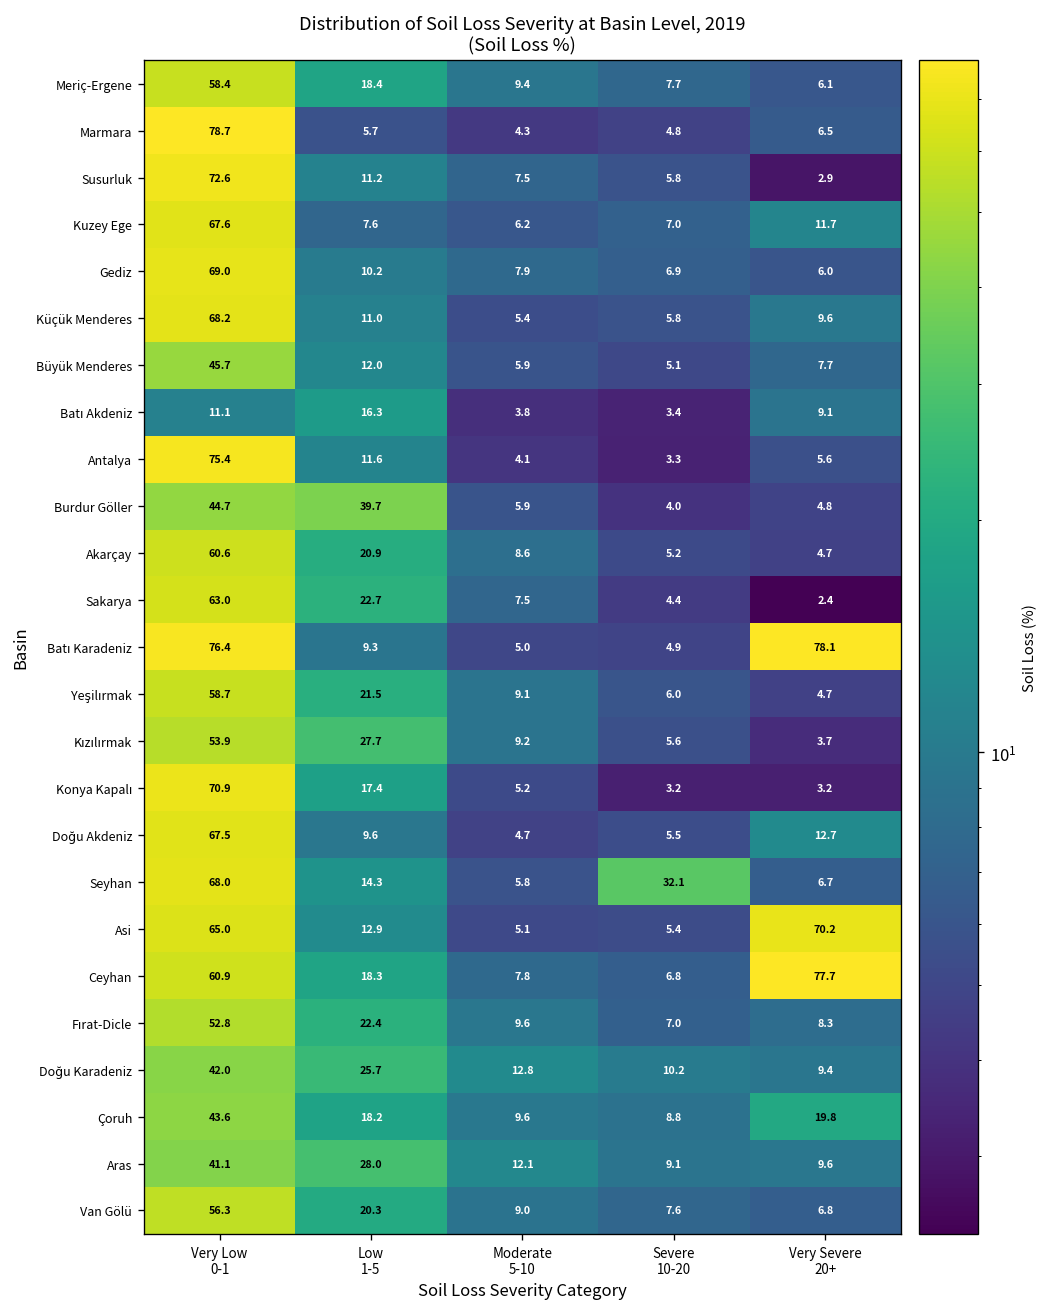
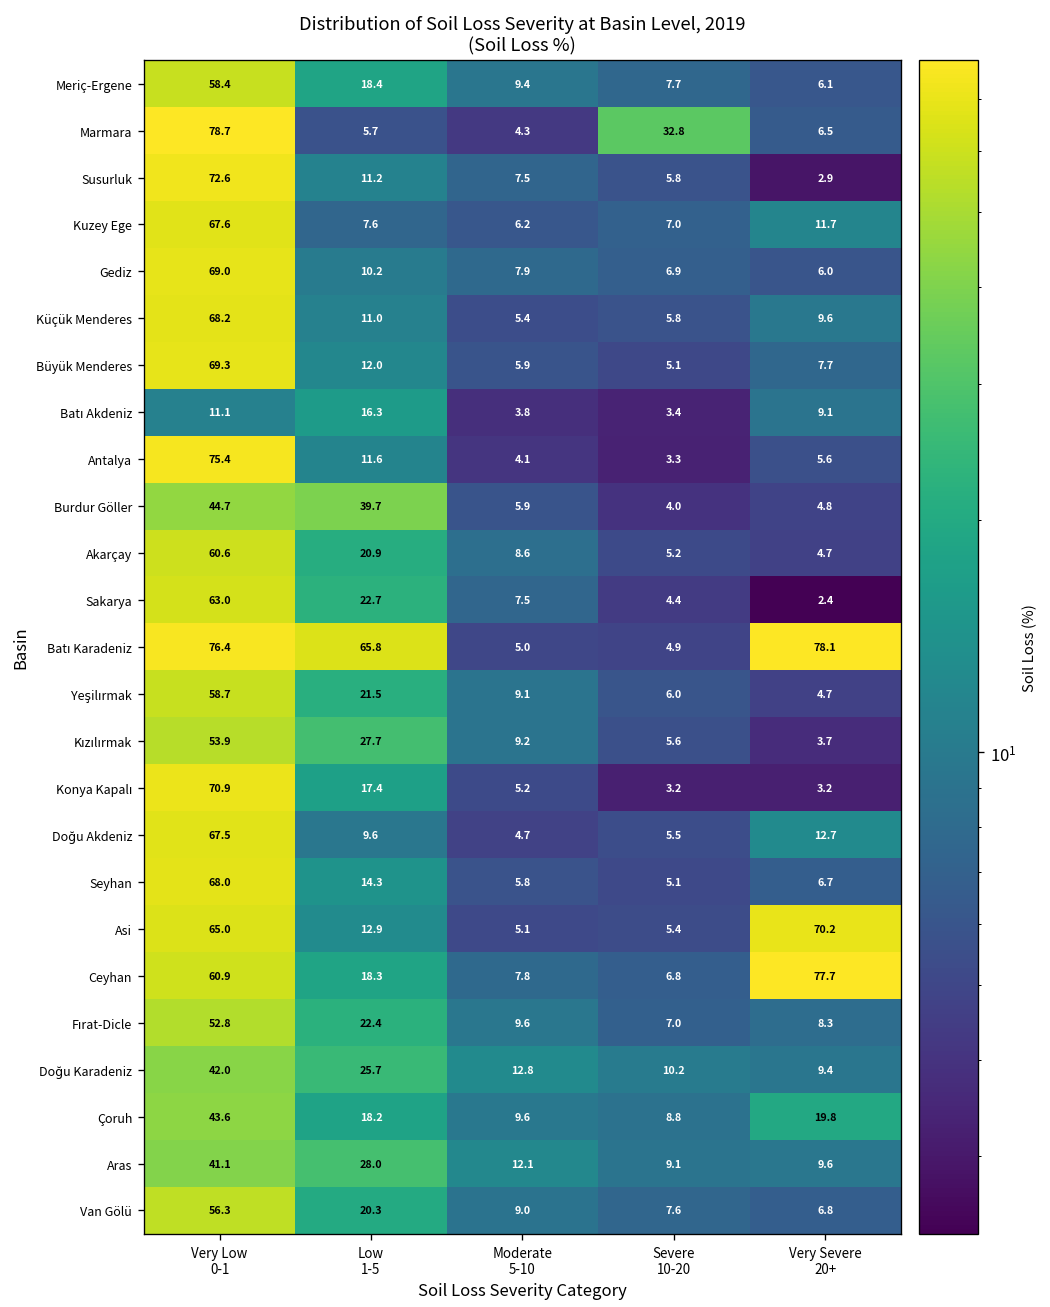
Marmara, Severe 10-20: 4.8 -> 32.8
Büyük Menderes, Very Low 0-1: 45.7 -> 69.3
Batı Karadeniz, Low 1-5: 9.3 -> 65.8
Seyhan, Severe 10-20: 32.1 -> 5.1
